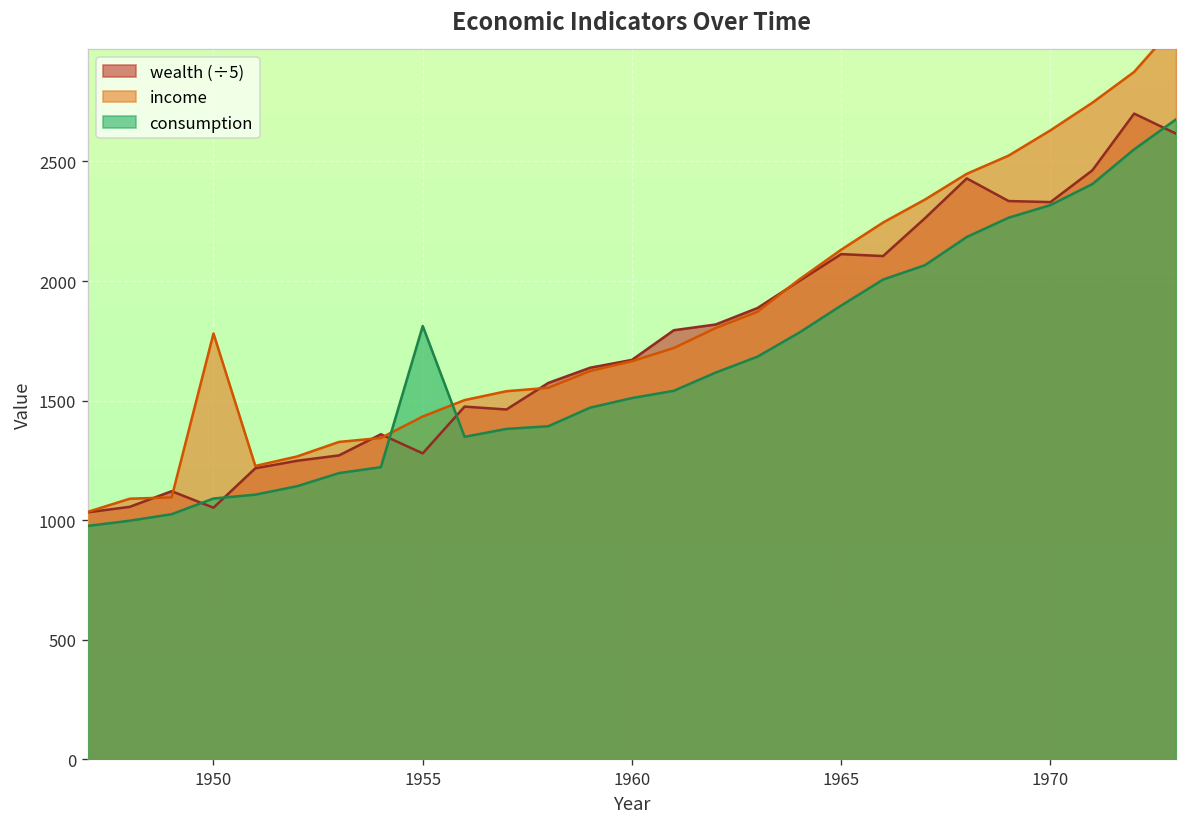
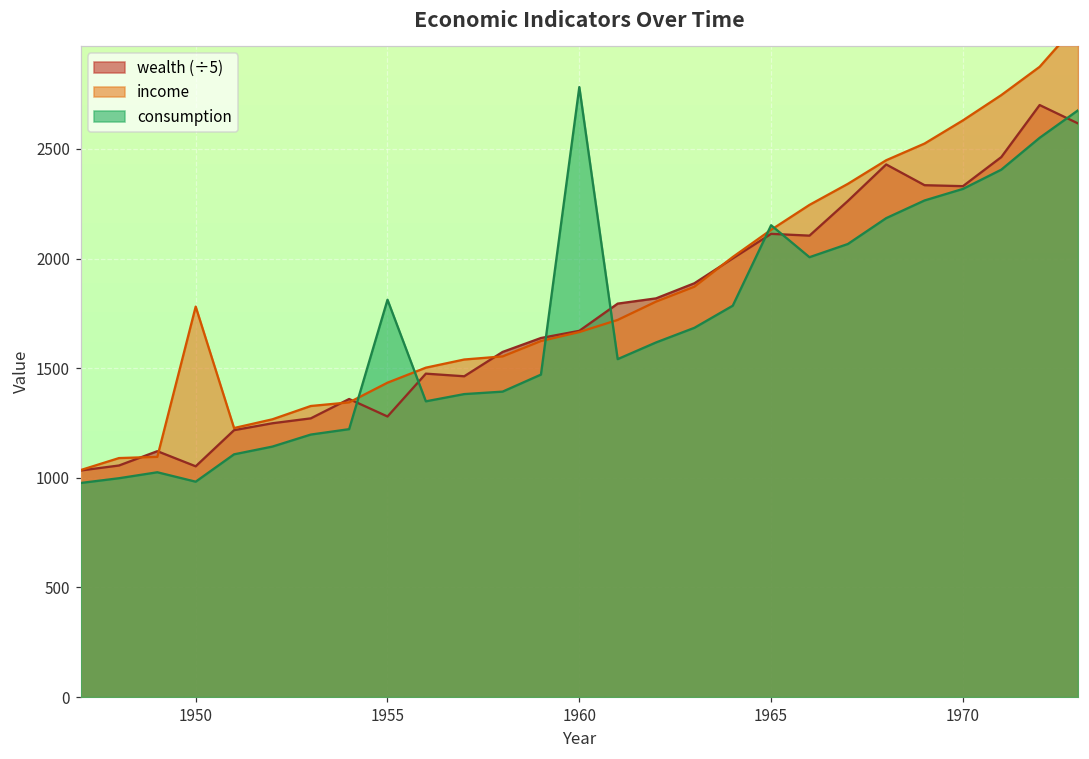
consumption, 1950: 1090 -> 980
consumption, 1960: 1510 -> 2780
consumption, 1965: 1900 -> 2150
